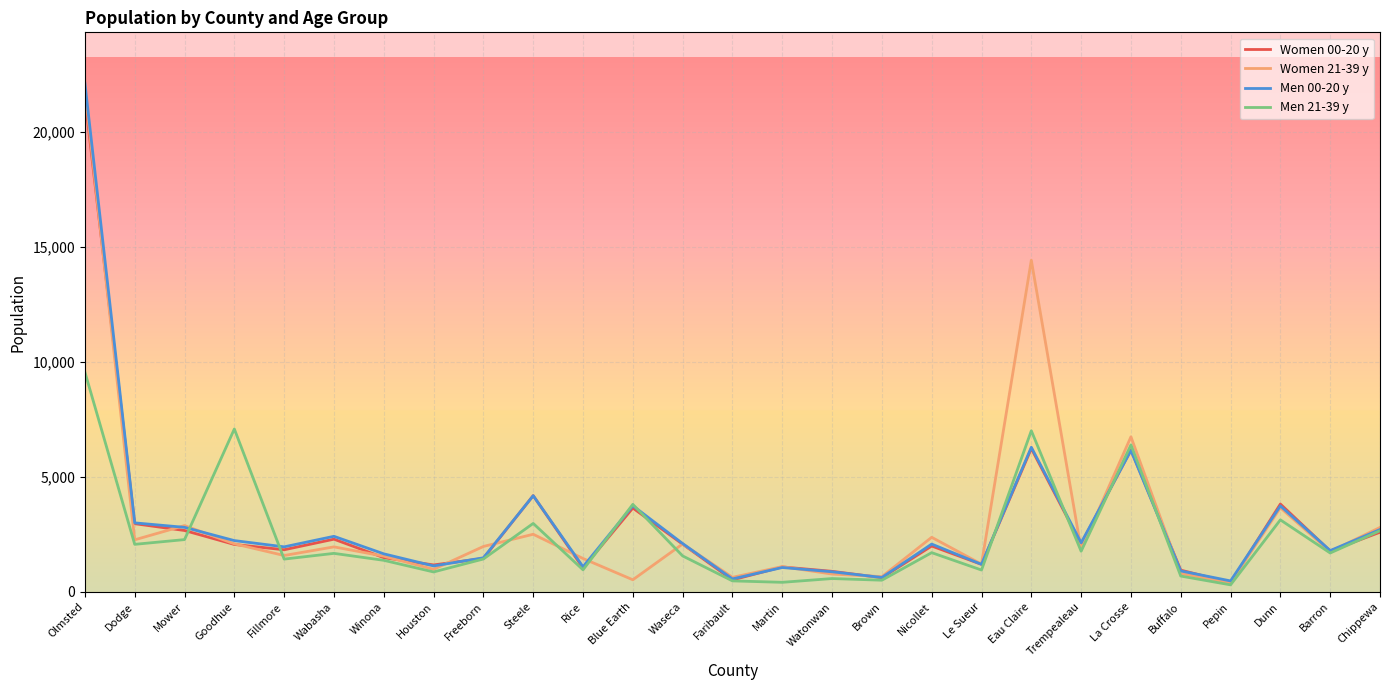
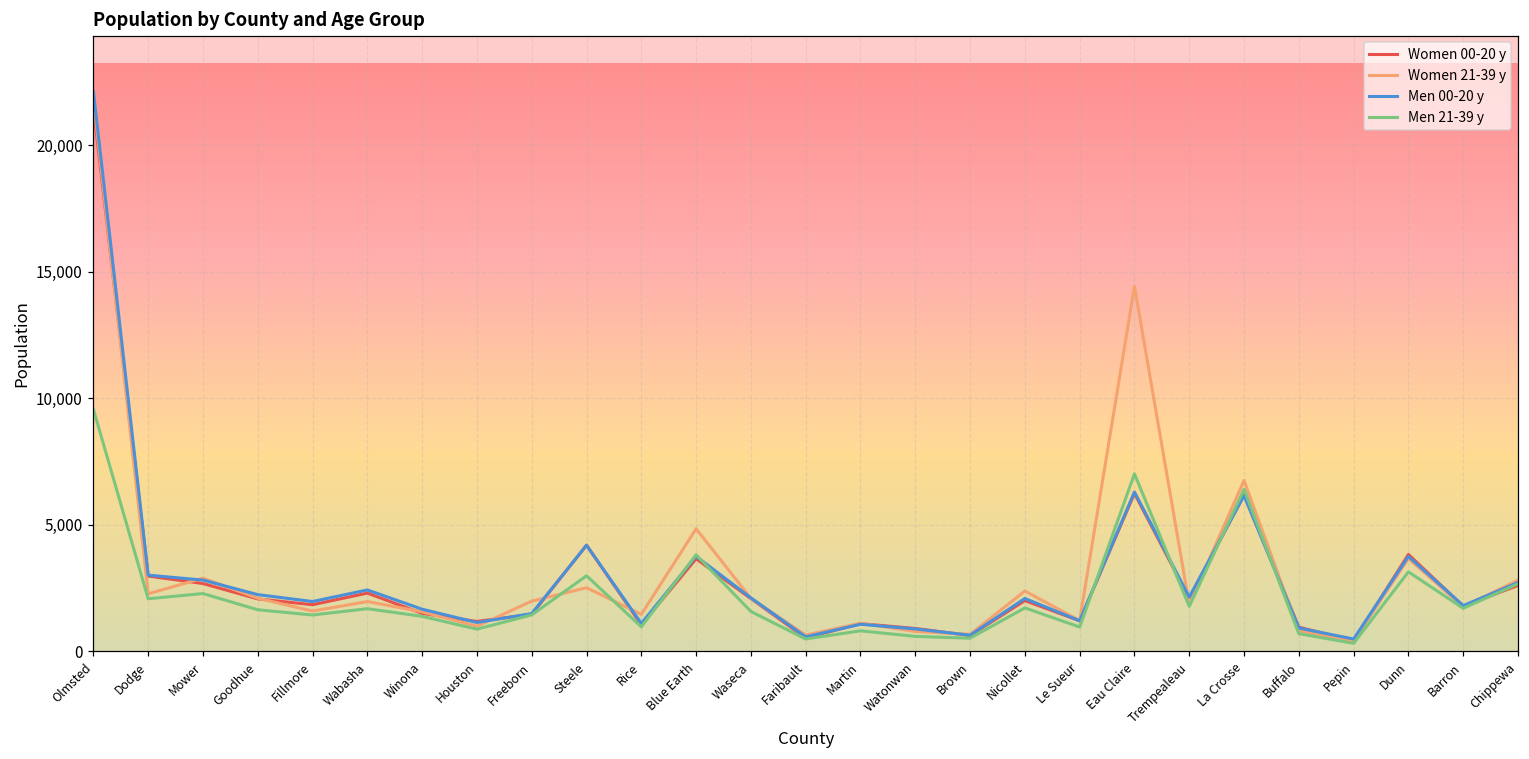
Men 21-39 y, Goodhue: 7,100 -> 1,600
Women 21-39 y, Blue Earth: 500 -> 4,800
Men 21-39 y, Martin: 400 -> 800
